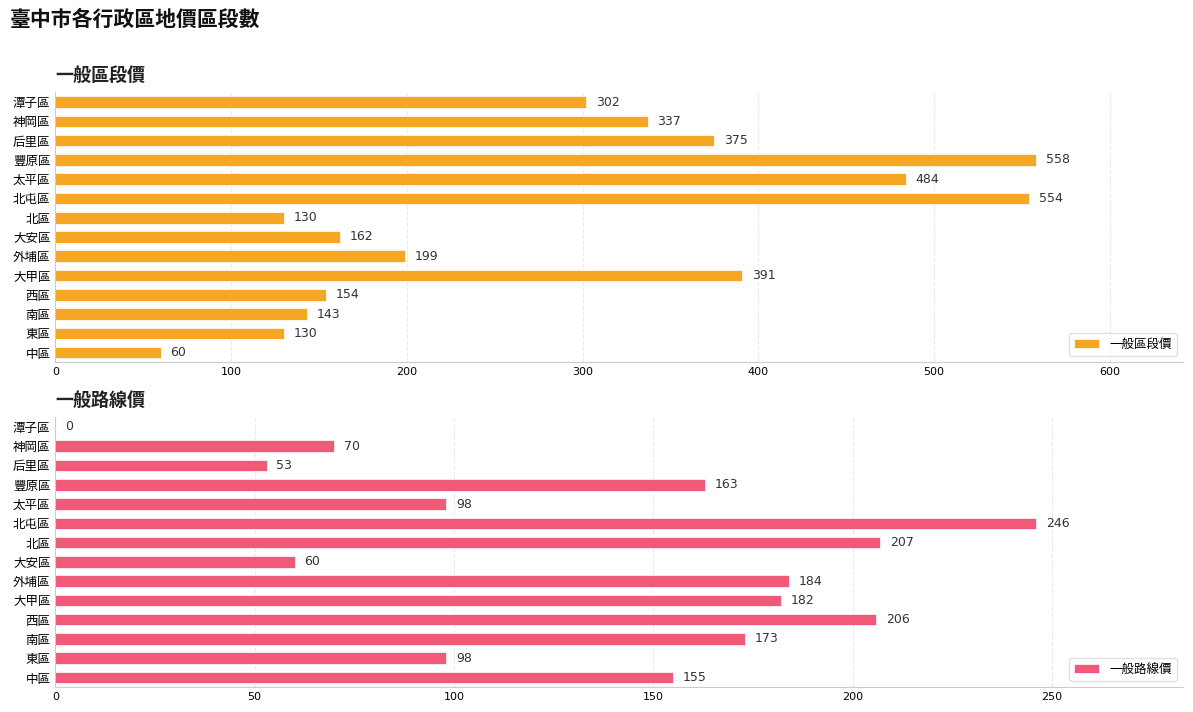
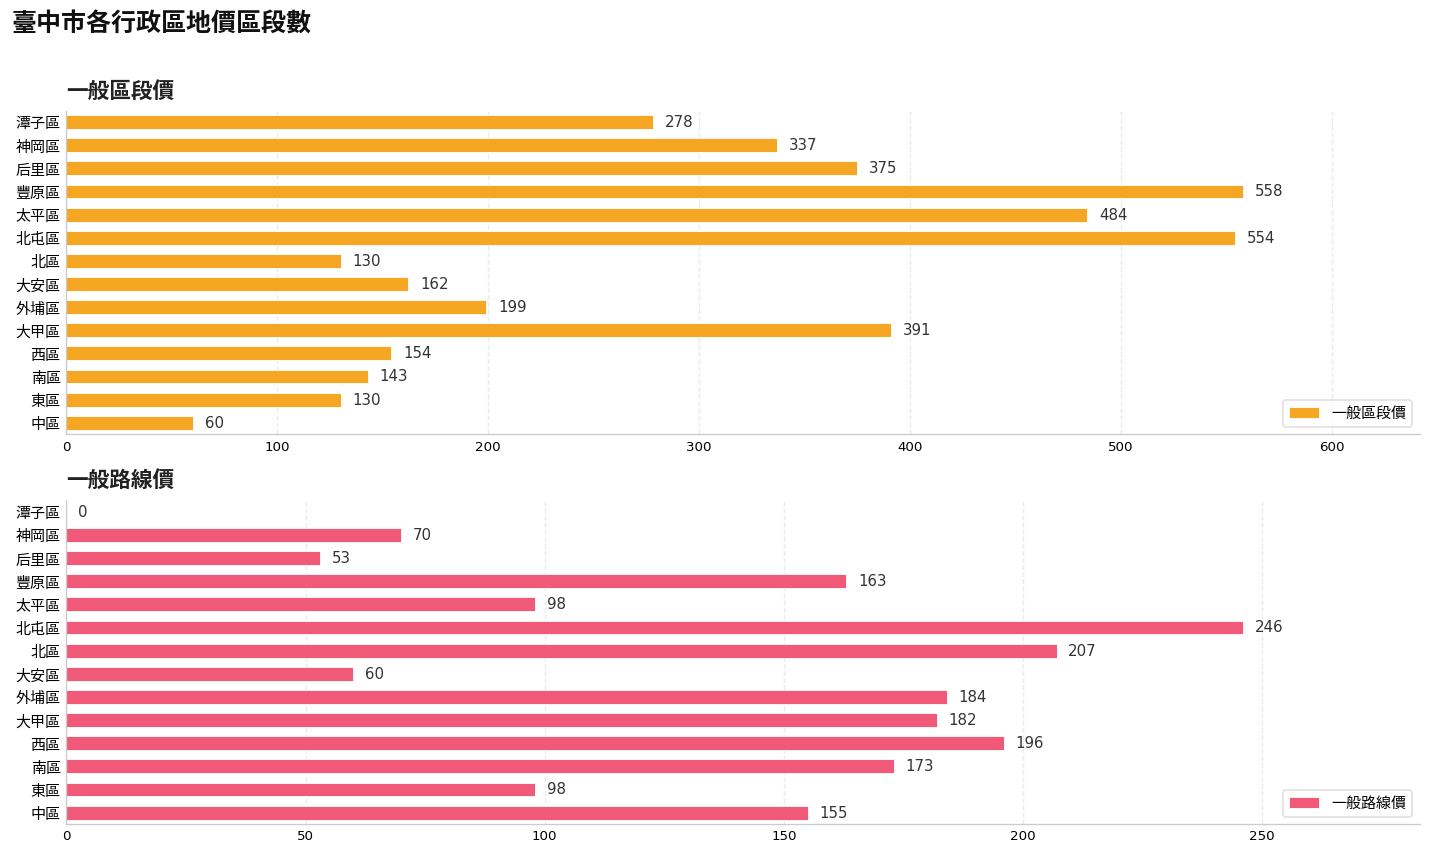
一般區段價, 潭子區: 302 -> 278
一般路線價, 西區: 206 -> 196
